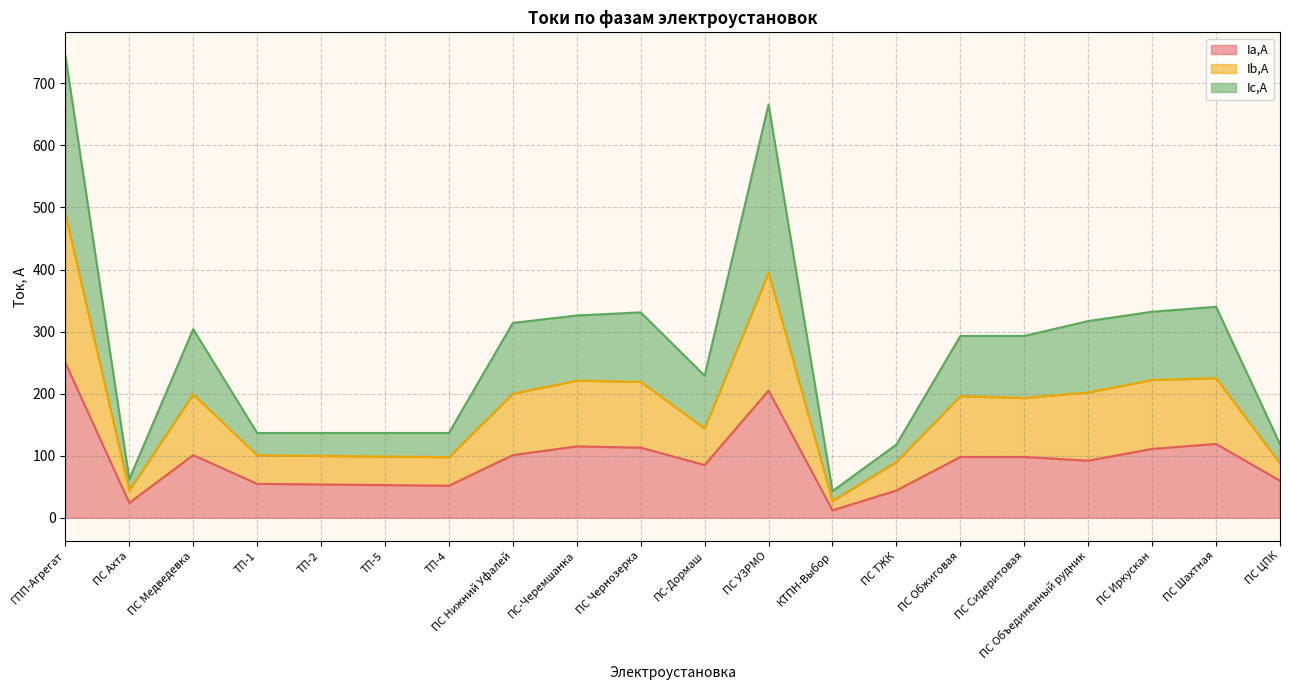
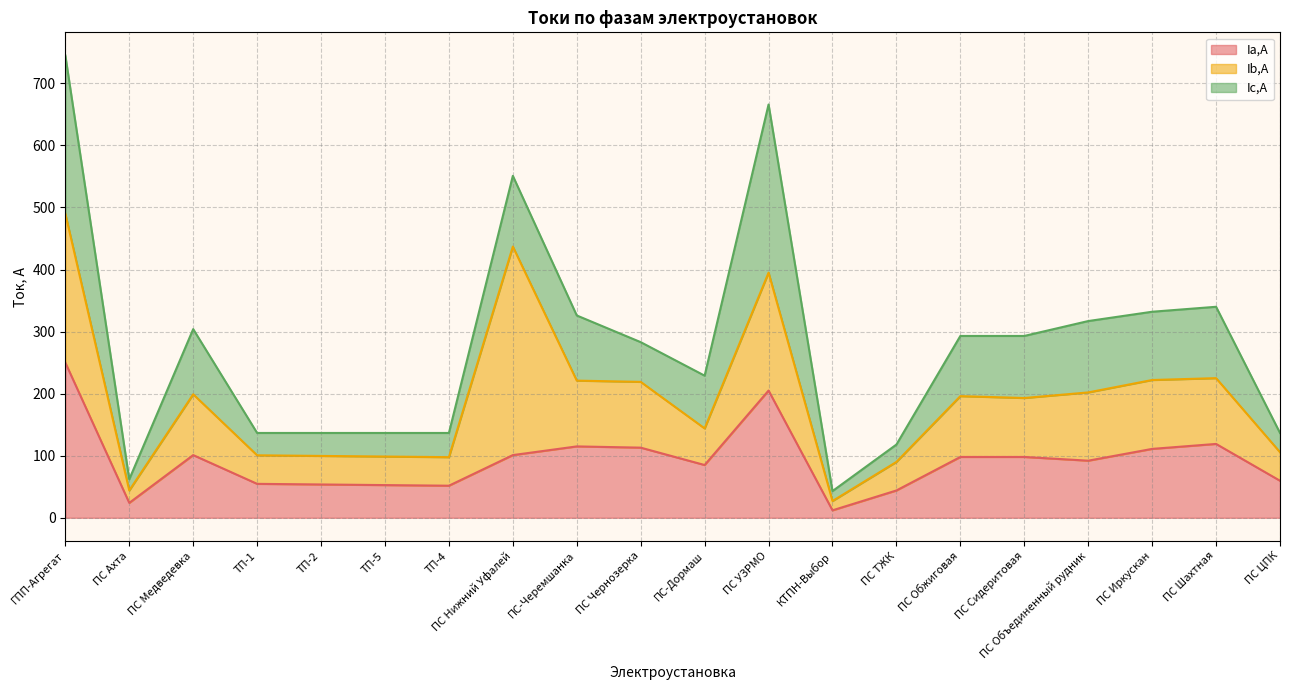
Ib,А, ПС Нижний Уфалей: 100 -> 340
Ic,А, ПС Чернозерка: 110 -> 60
Ib,А, ПС ЦПК: 30 -> 50
